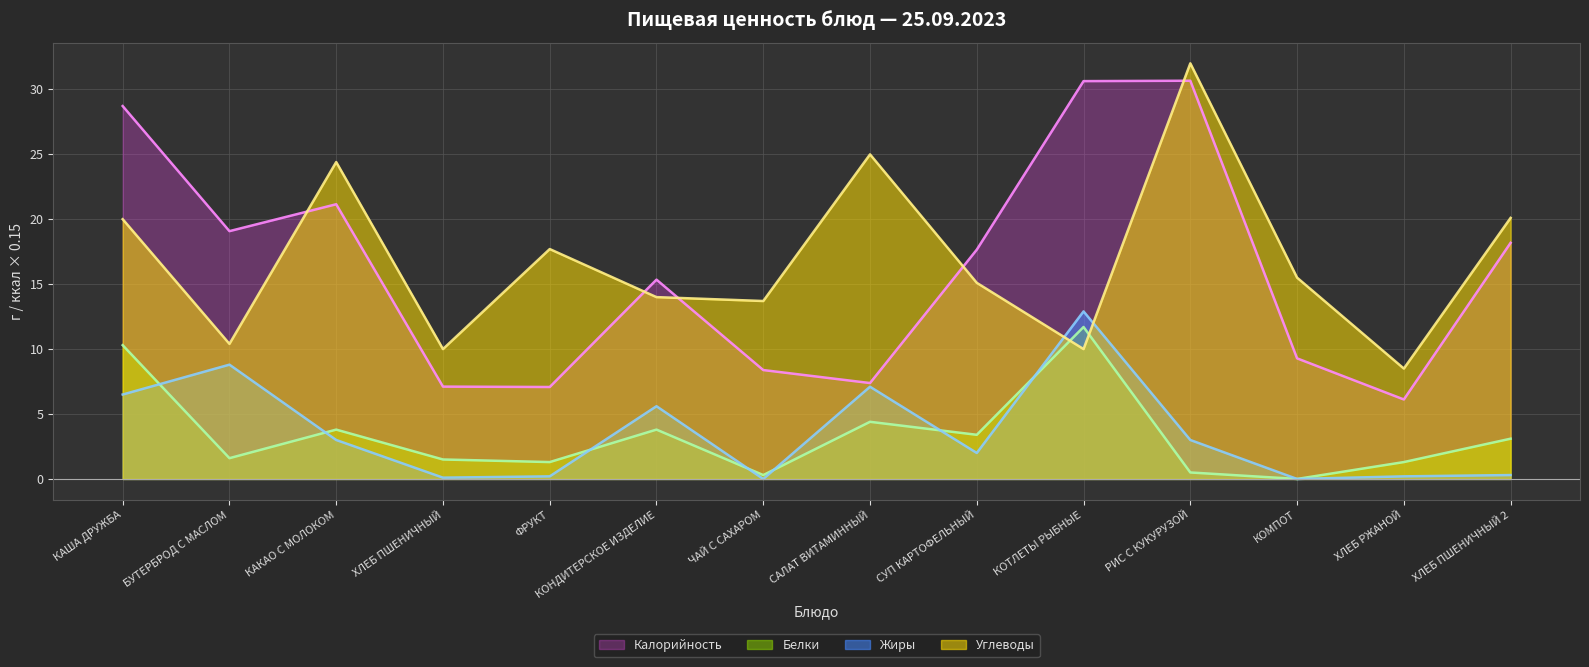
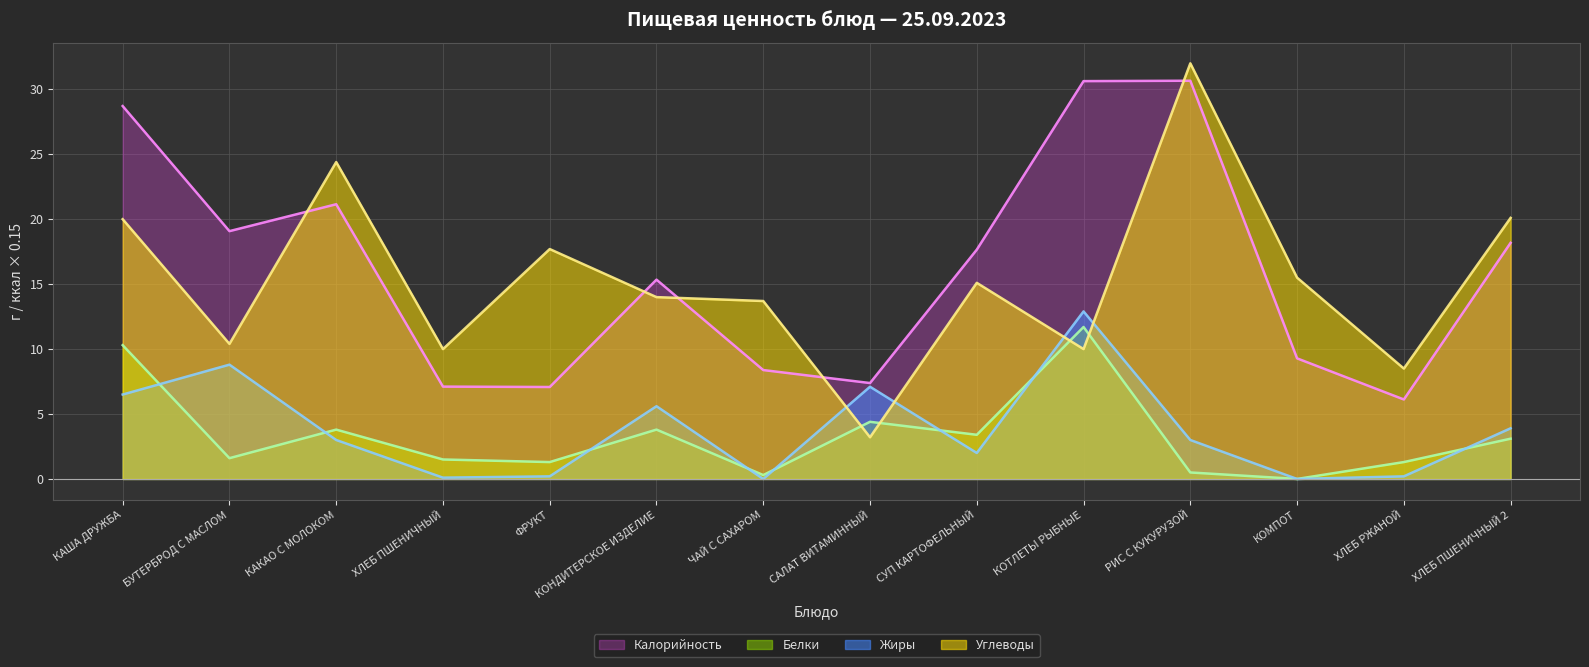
Углеводы, САЛАТ ВИТАМИННЫЙ: 25.0 -> 3.2
Жиры, ХЛЕБ ПШЕНИЧНЫЙ 2: 0.3 -> 3.9
